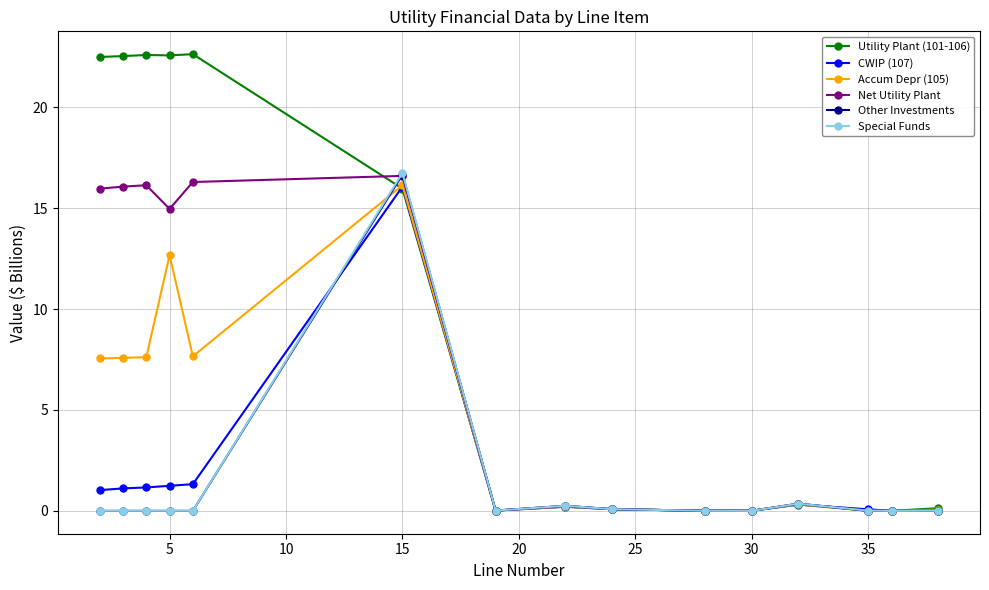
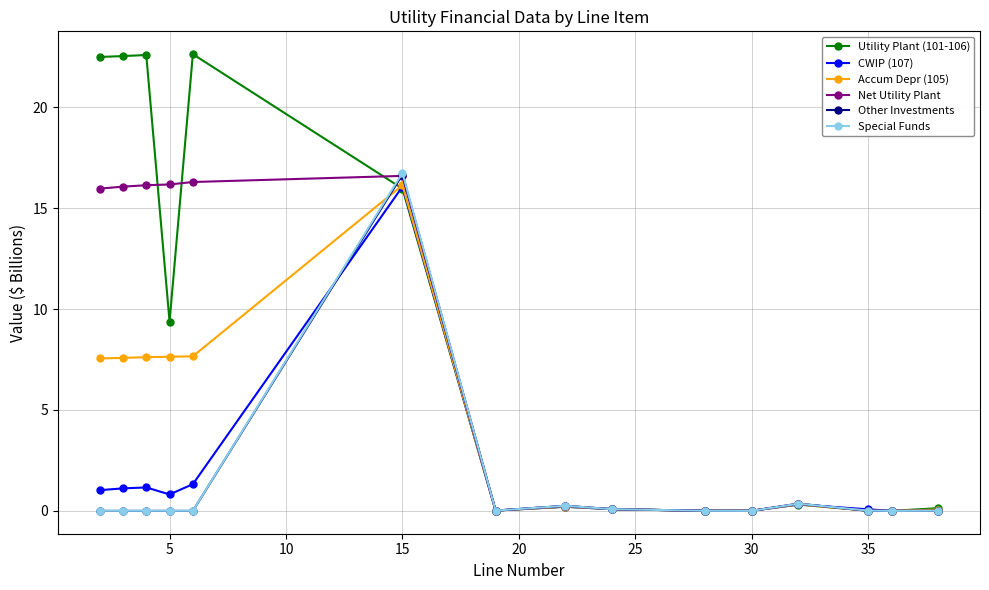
Utility Plant (101-106), 5: 22.6 -> 9.4
CWIP (107), 5: 1.2 -> 0.8
Accum Depr (105), 5: 12.7 -> 7.6
Net Utility Plant, 5: 15.0 -> 16.2
